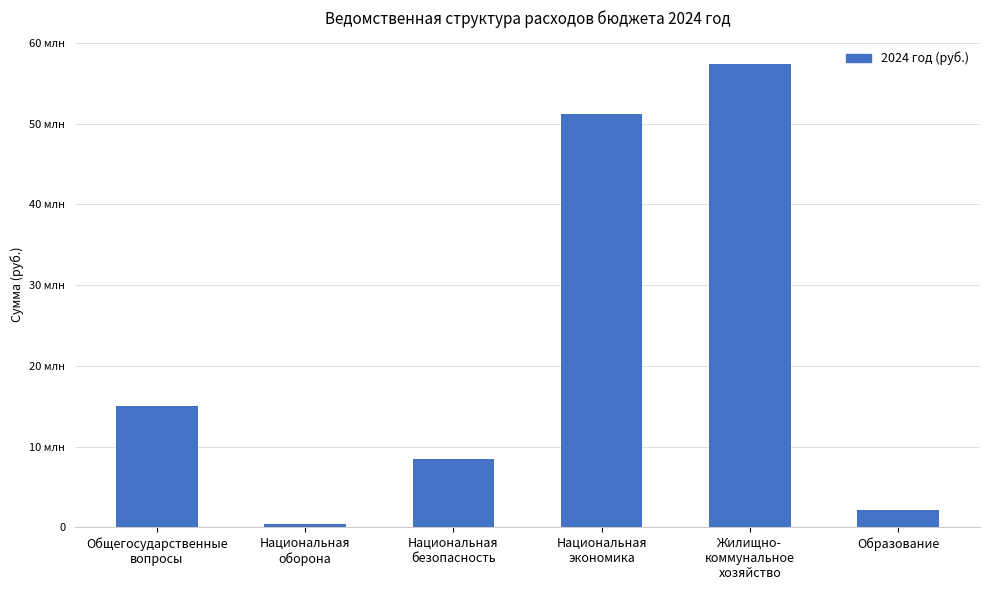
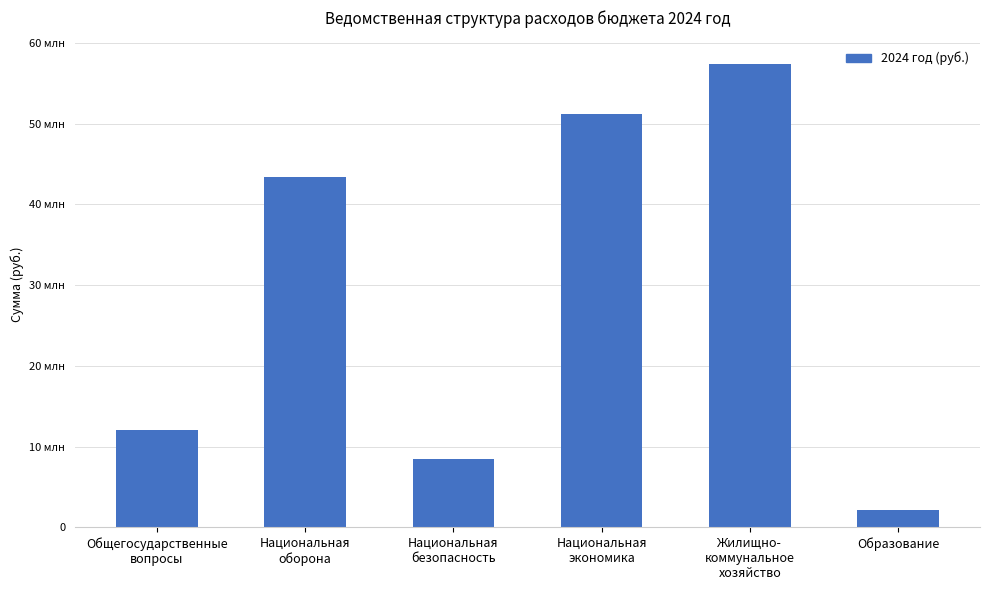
Общегосударственные вопросы: 15 млн -> 12 млн
Национальная оборона: 0 млн -> 43 млн
